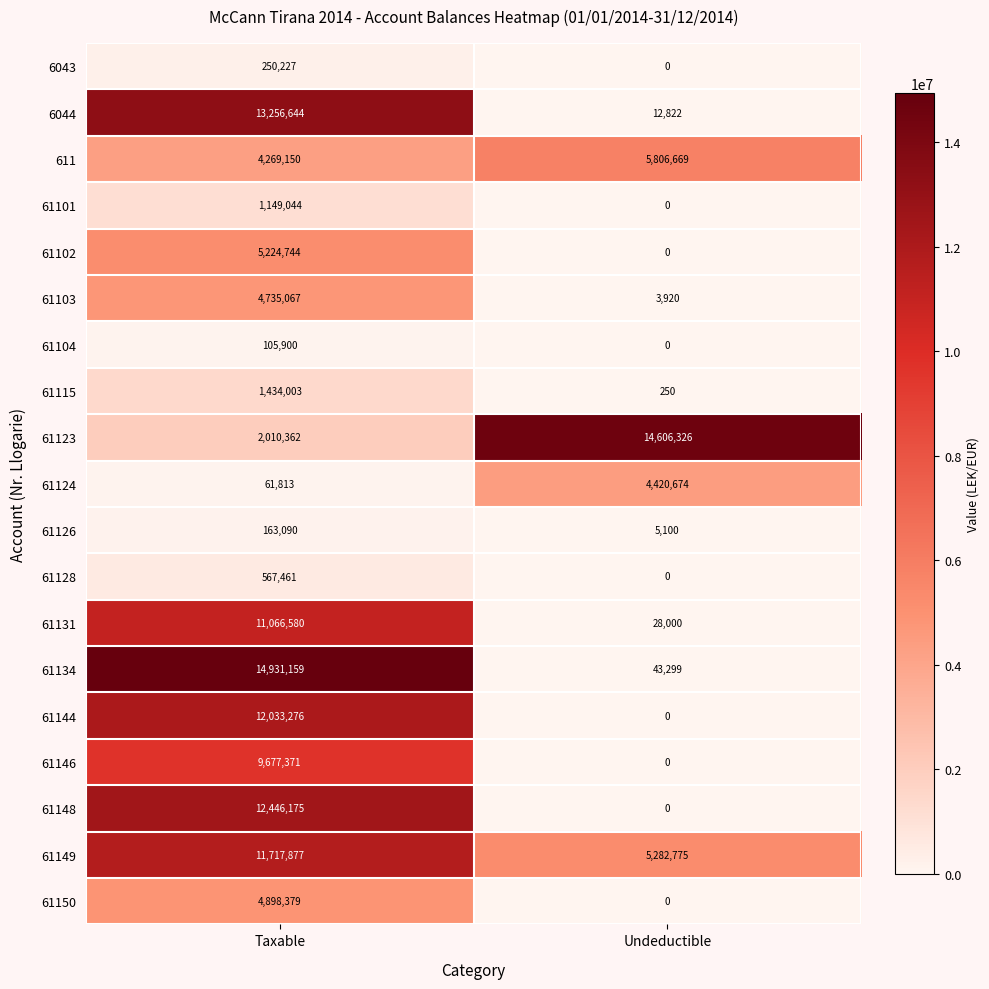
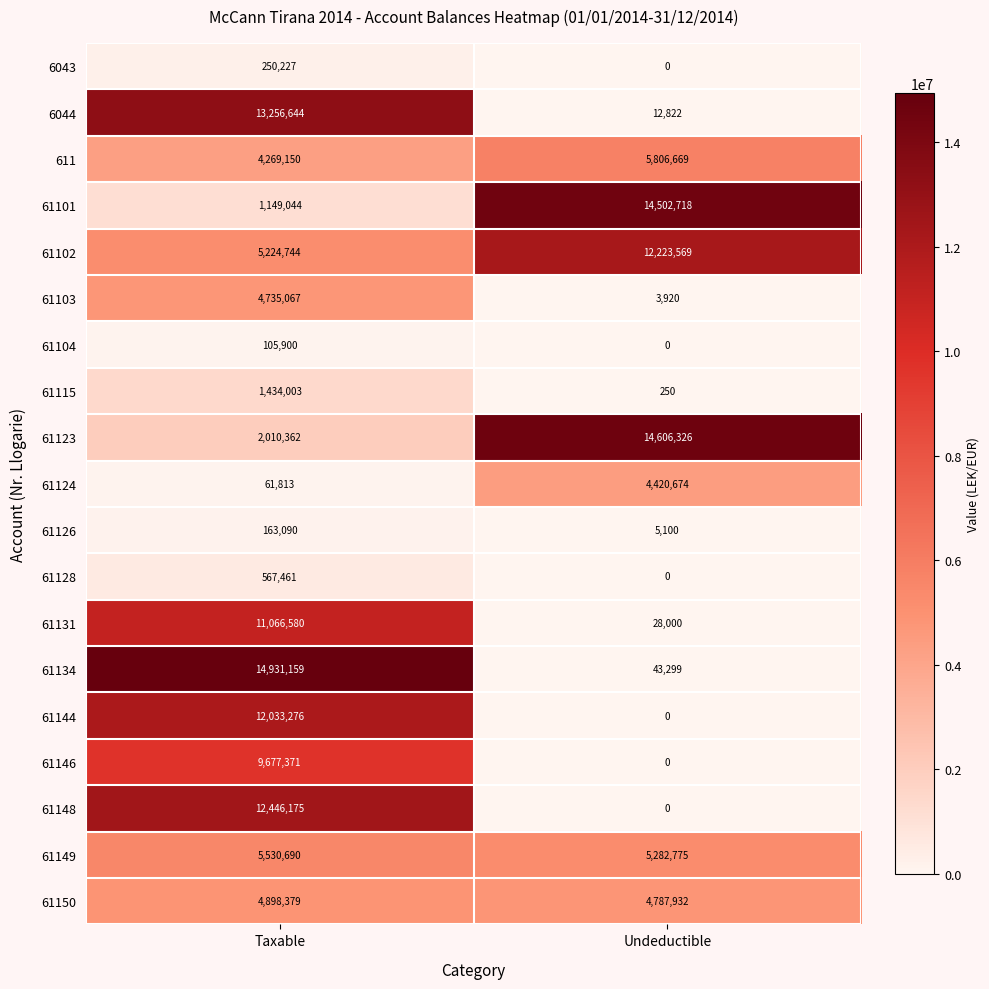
61101, Undeductible: 0 -> 14,502,718
61102, Undeductible: 0 -> 12,223,569
61149, Taxable: 11,717,877 -> 5,530,690
61150, Undeductible: 0 -> 4,787,932
